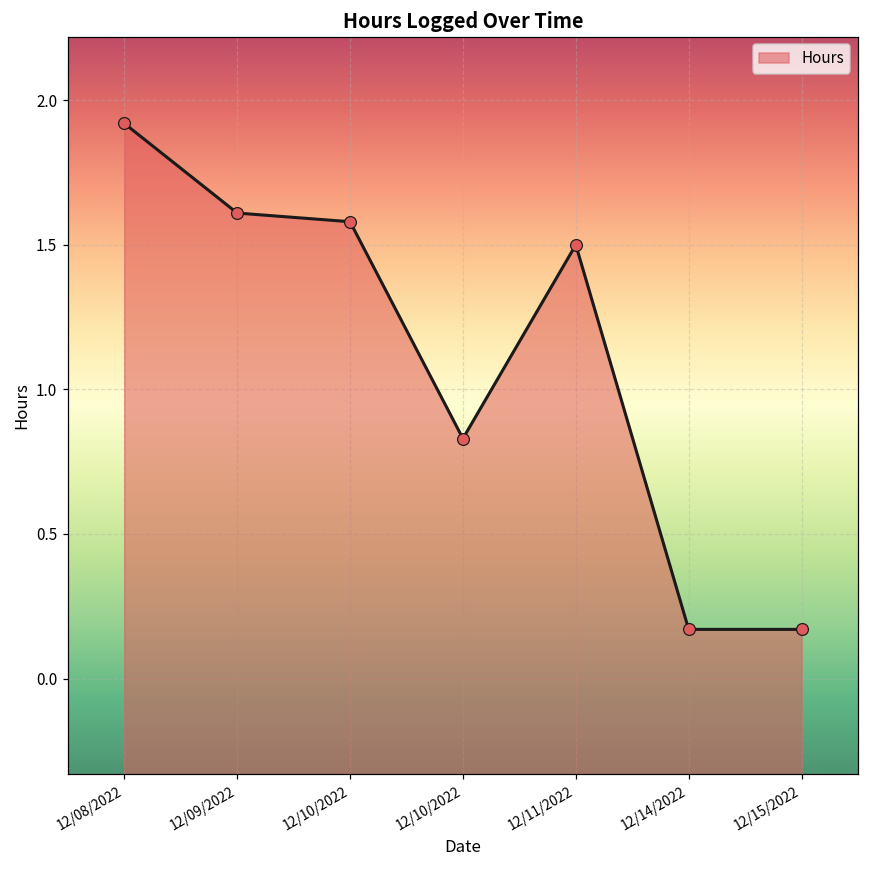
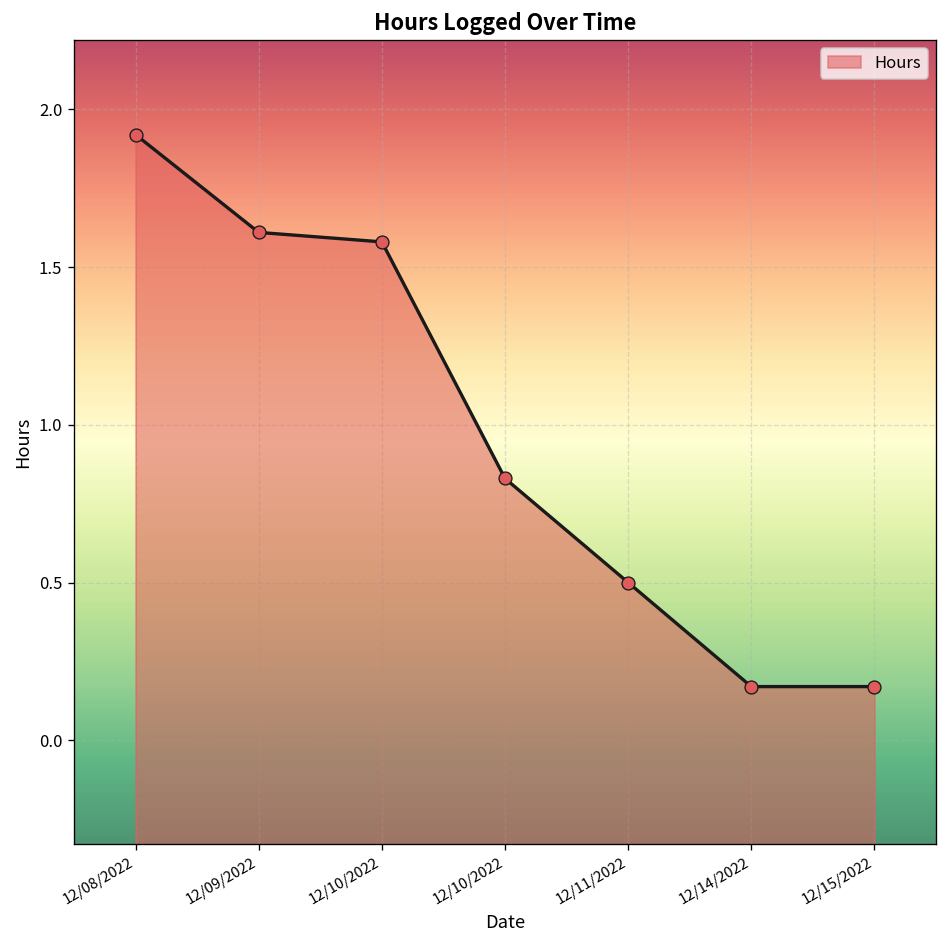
12/11/2022: 1.5 -> 0.5
